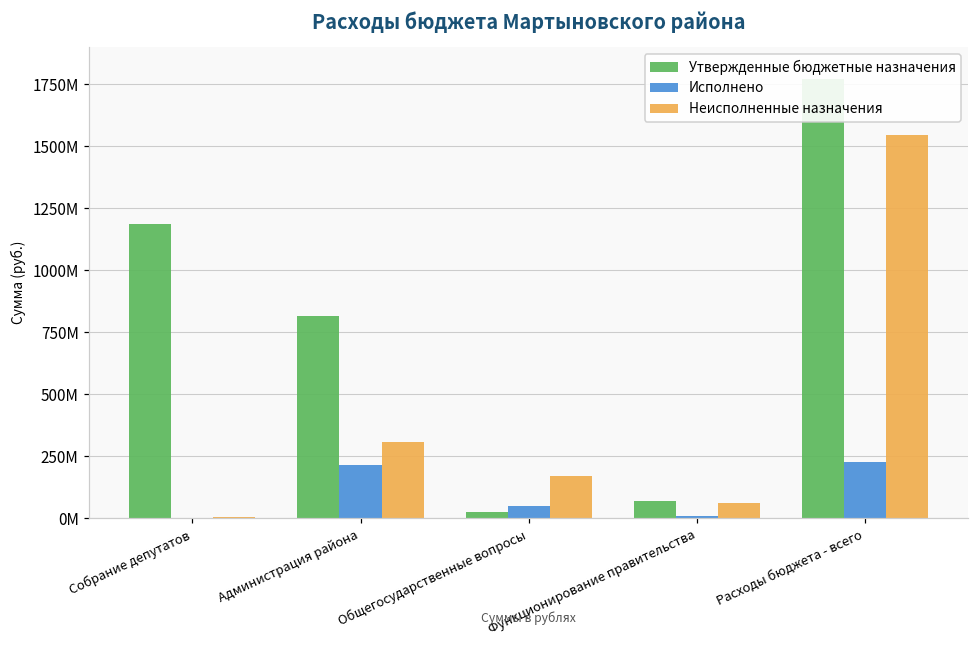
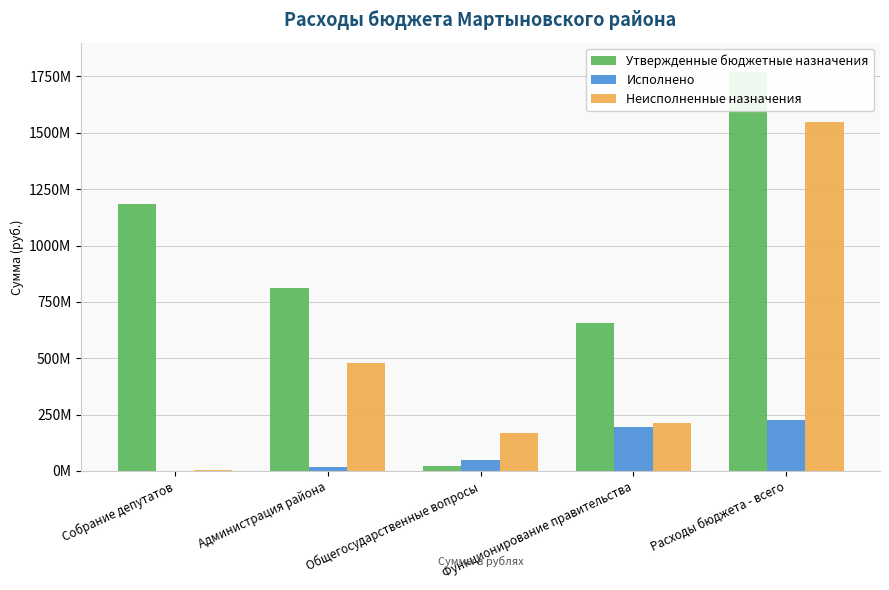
Исполнено, Администрация района: 210000000 -> 20000000
Неисполненные назначения, Администрация района: 310000000 -> 480000000
Утвержденные бюджетные назначения, Функционирование правительства: 70000000 -> 660000000
Исполнено, Функционирование правительства: 10000000 -> 190000000
Неисполненные назначения, Функционирование правительства: 60000000 -> 210000000
